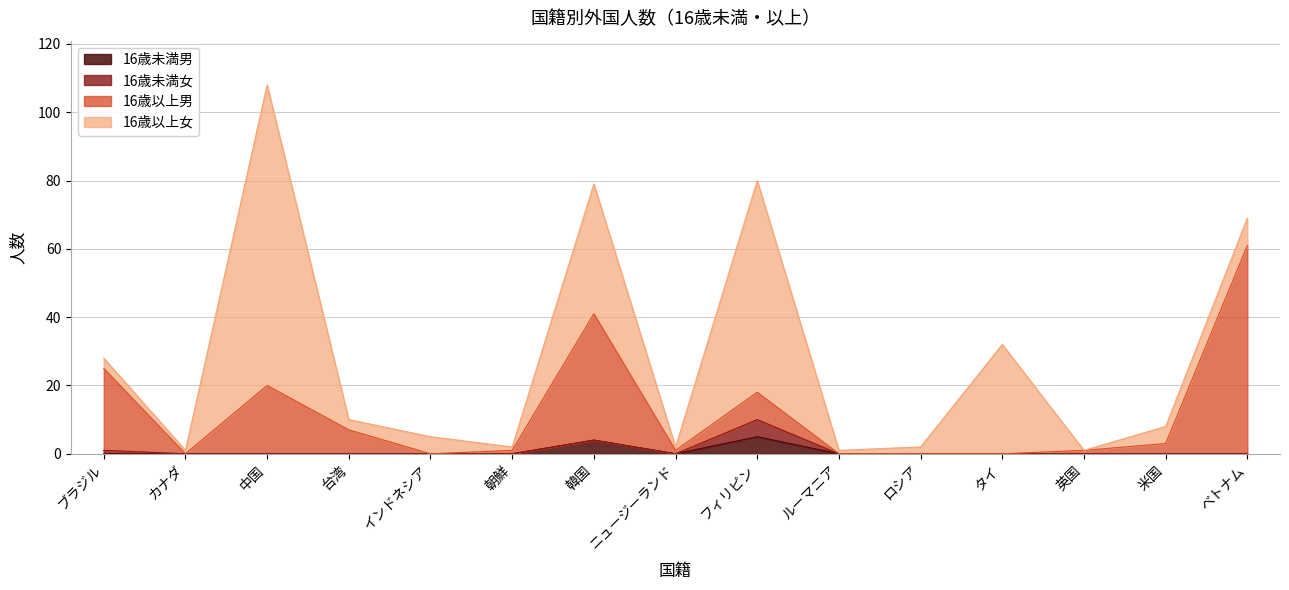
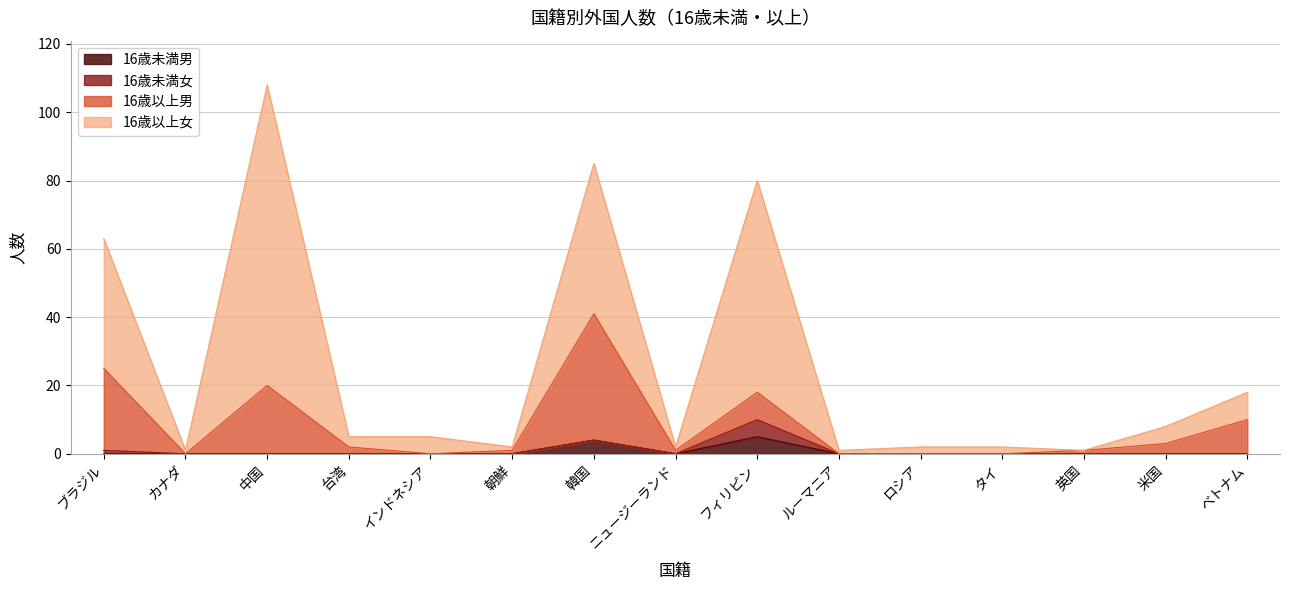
16歳以上女, ブラジル: 3 -> 38
16歳以上男, 台湾: 7 -> 2
16歳以上女, 韓国: 38 -> 44
16歳以上女, タイ: 32 -> 2
16歳以上男, ベトナム: 61 -> 10
